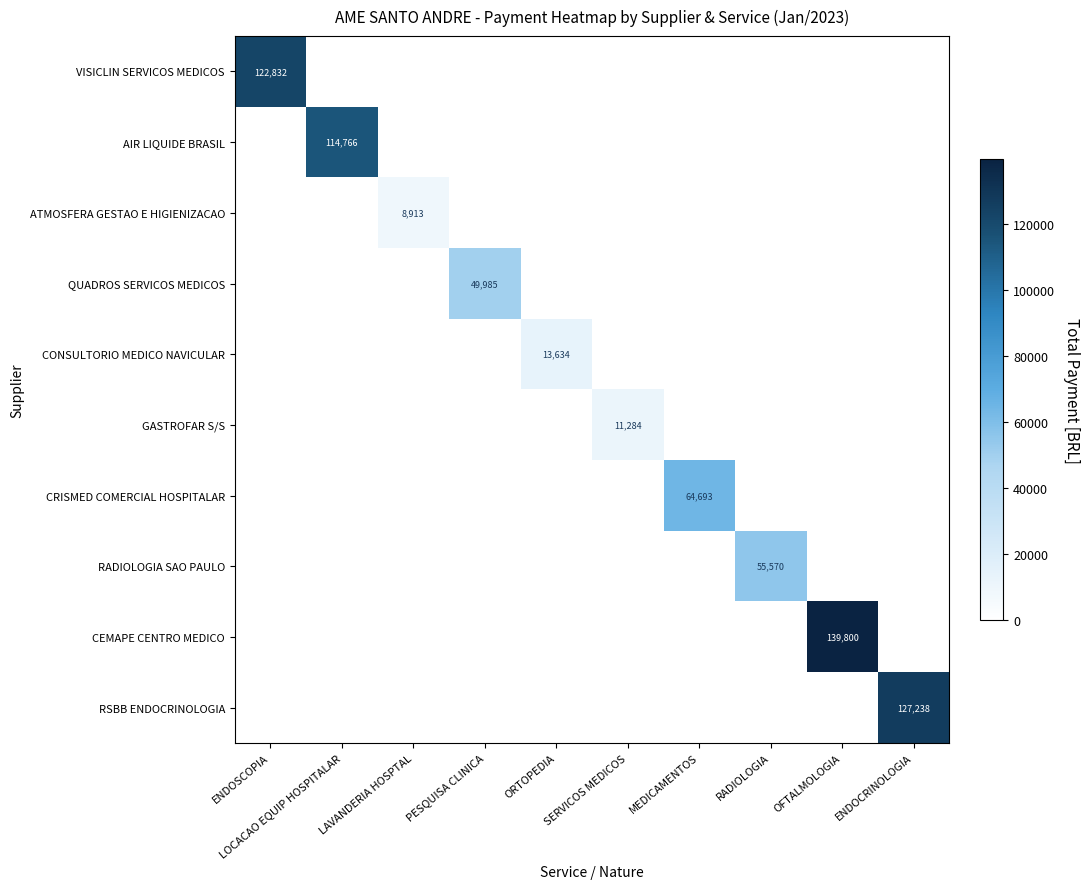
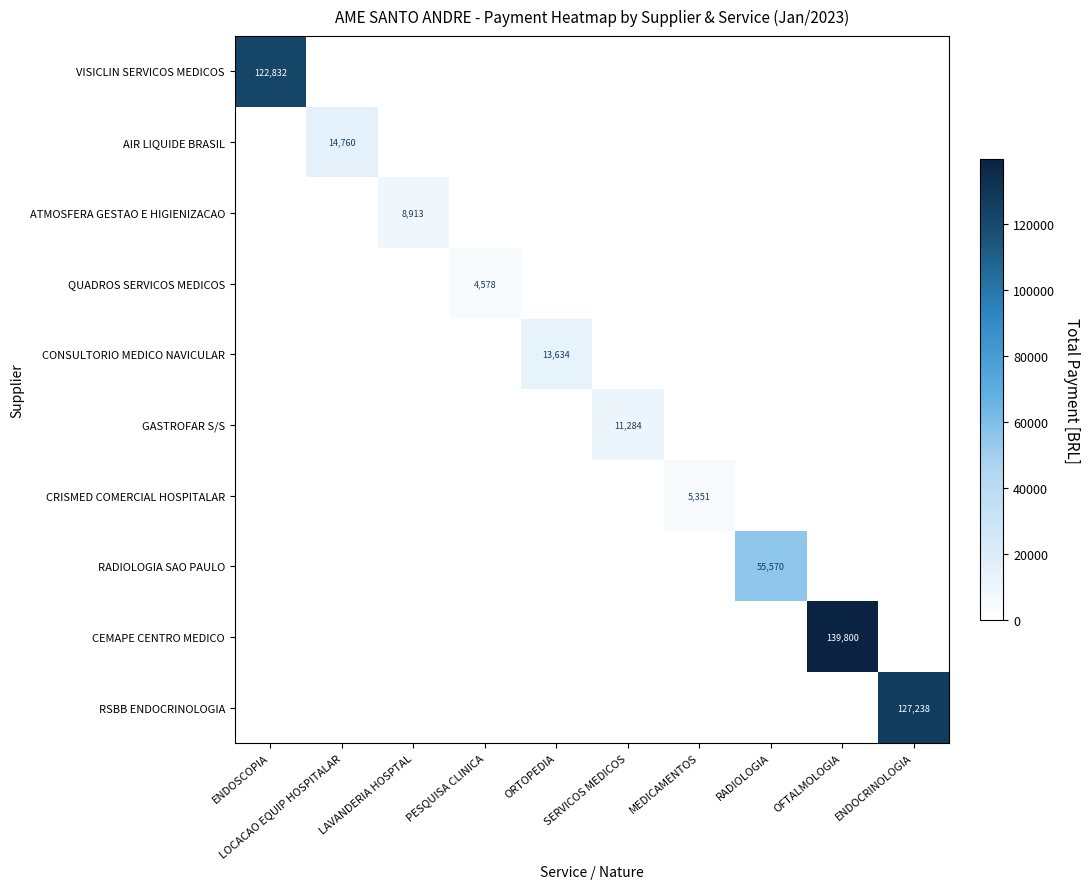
AIR LIQUIDE BRASIL, LOCACAO EQUIP HOSPITALAR: 114,766 -> 14,760
QUADROS SERVICOS MEDICOS, PESQUISA CLINICA: 49,985 -> 4,578
CRISMED COMERCIAL HOSPITALAR, MEDICAMENTOS: 64,693 -> 5,351
